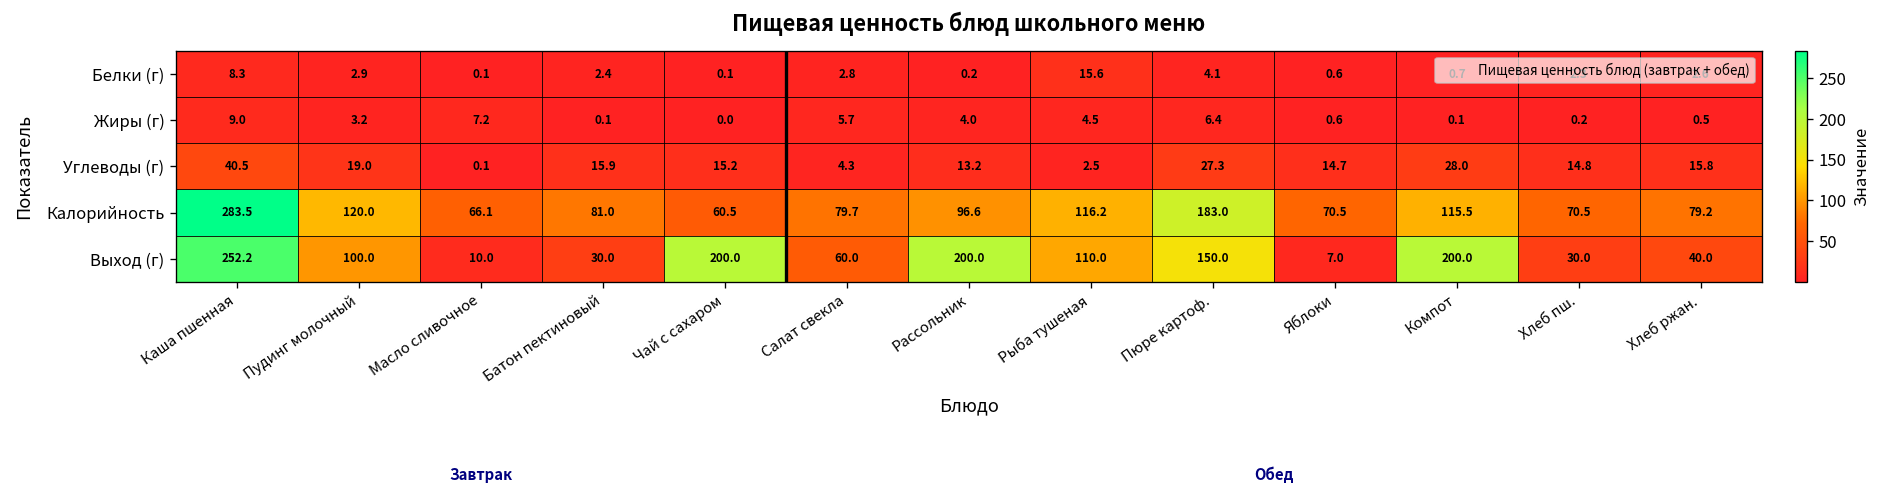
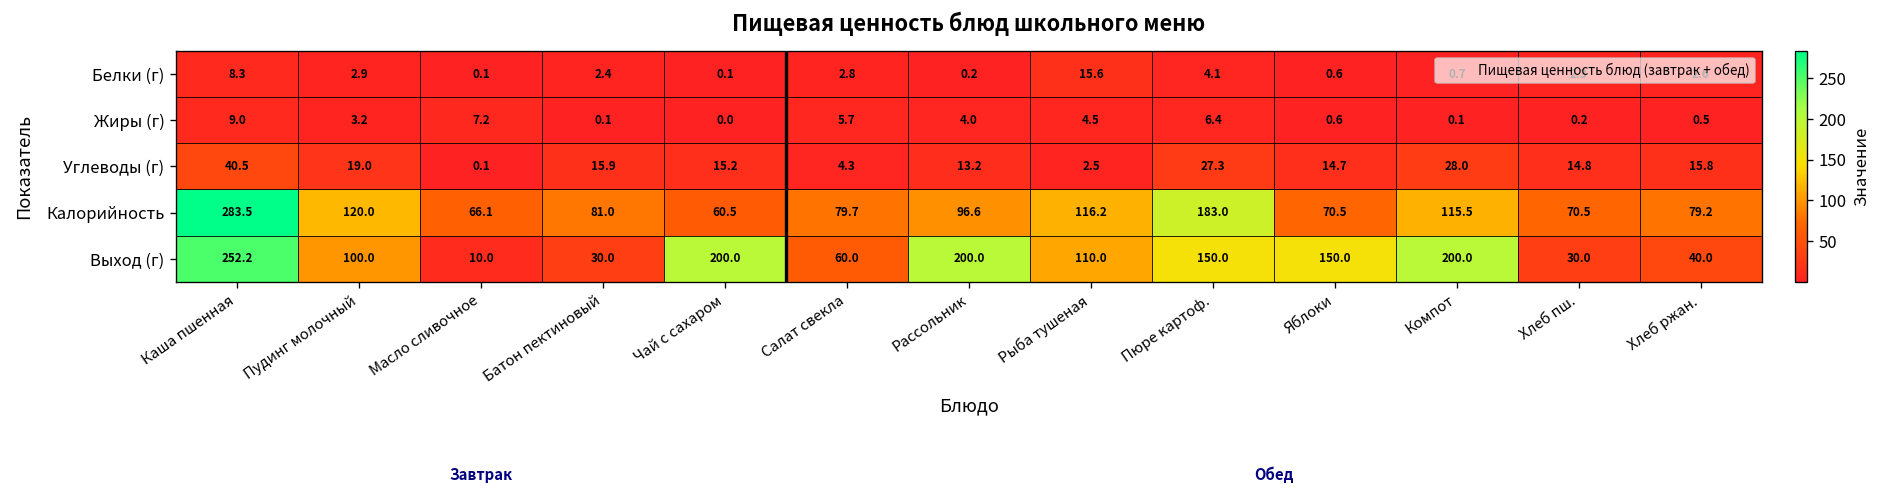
Выход (г), Яблоки: 7.0 -> 150.0
